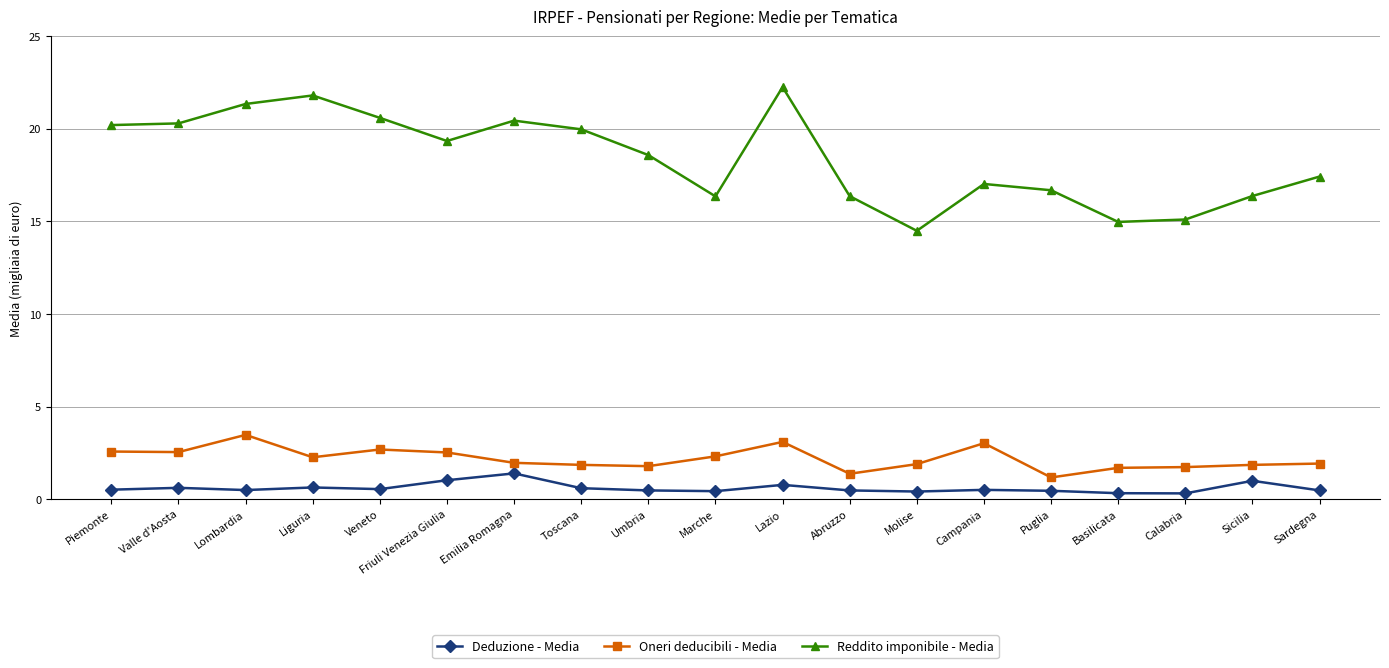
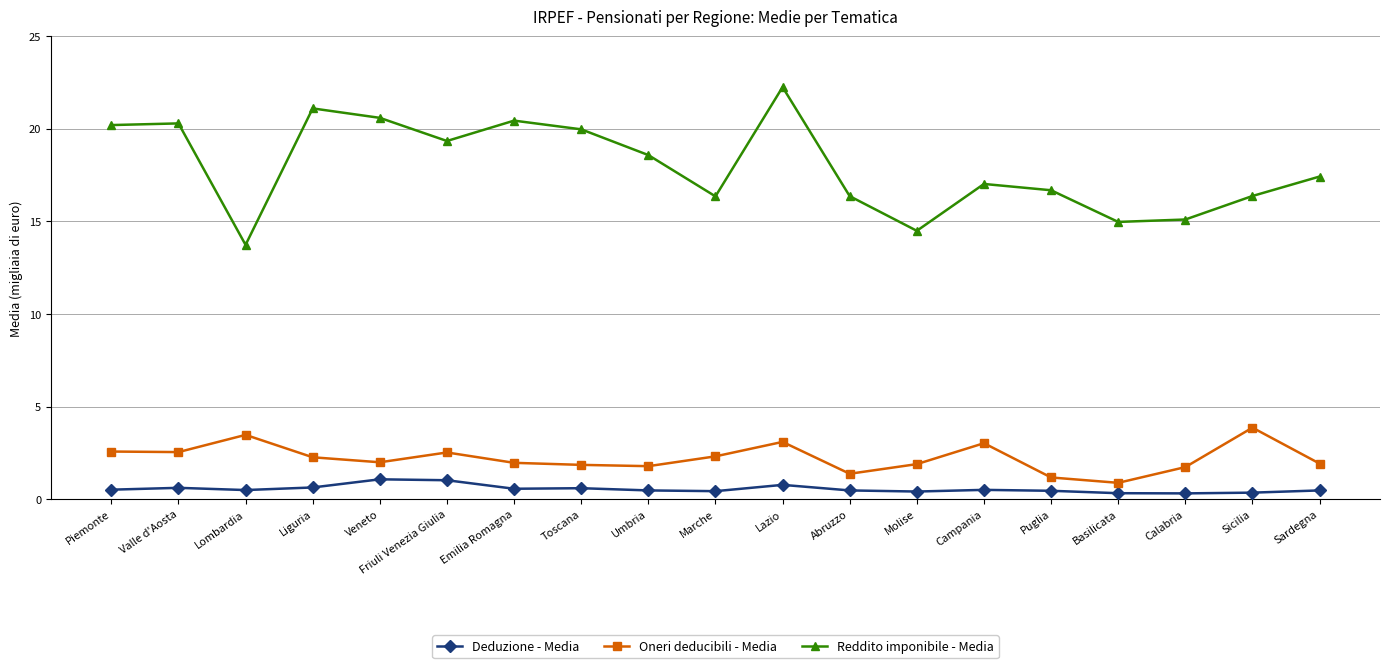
Reddito imponibile - Media, Lombardia: 21.3 -> 13.7
Reddito imponibile - Media, Liguria: 21.8 -> 21.1
Deduzione - Media, Veneto: 0.5 -> 1.1
Oneri deducibili - Media, Veneto: 2.7 -> 2.0
Deduzione - Media, Emilia Romagna: 1.4 -> 0.6
Oneri deducibili - Media, Basilicata: 1.7 -> 0.9
Deduzione - Media, Sicilia: 1.0 -> 0.4
Oneri deducibili - Media, Sicilia: 1.9 -> 3.9
